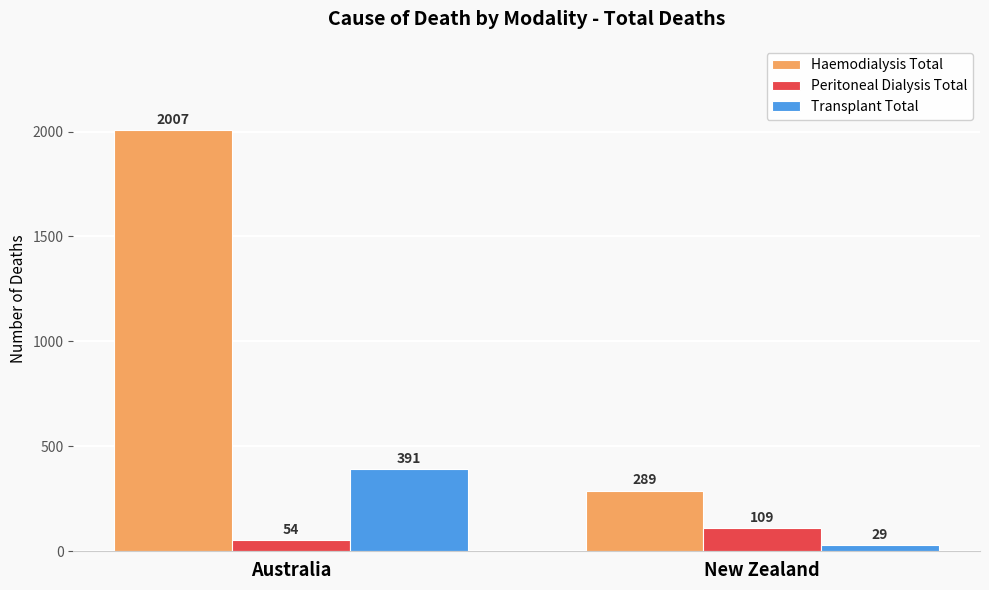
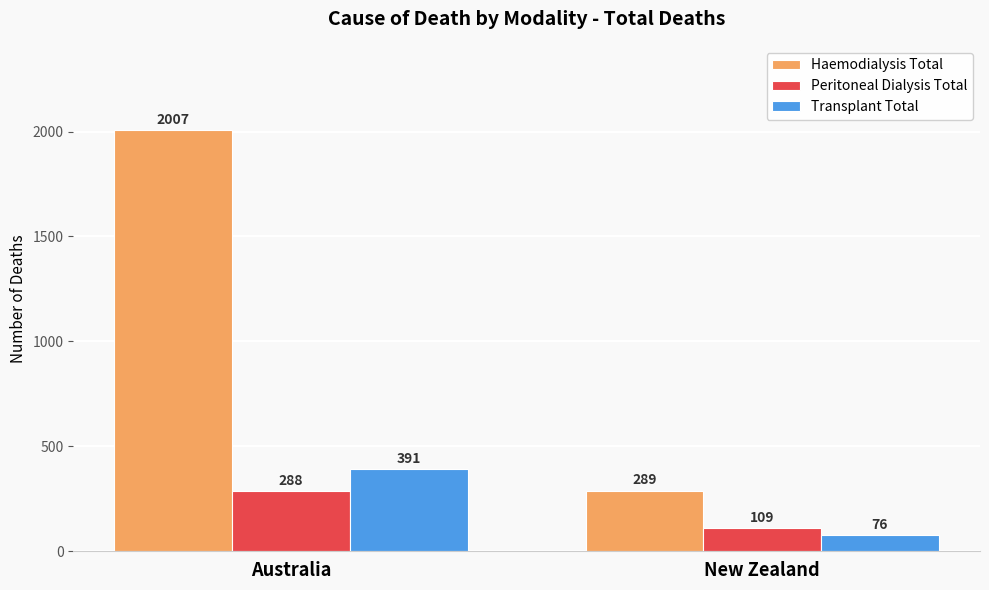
Peritoneal Dialysis Total, Australia: 54 -> 288
Transplant Total, New Zealand: 29 -> 76
